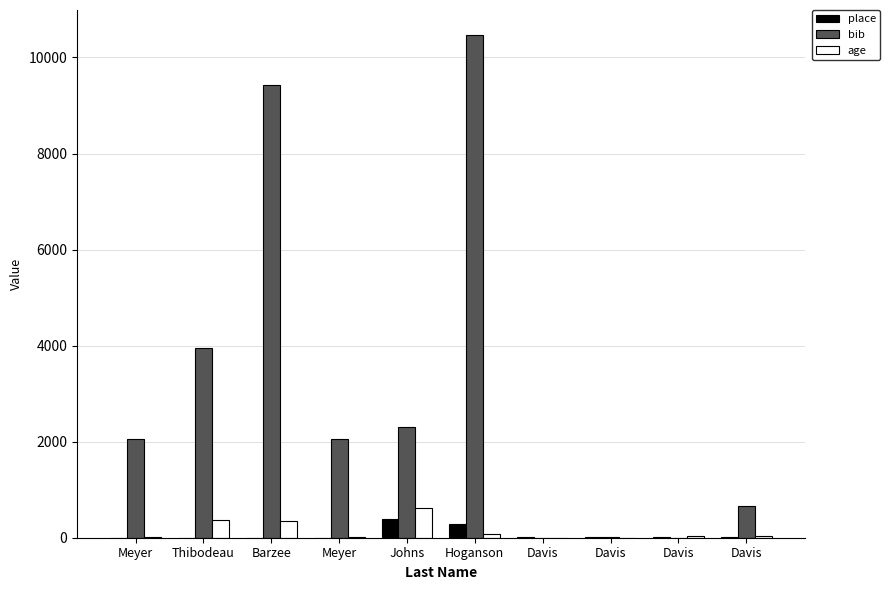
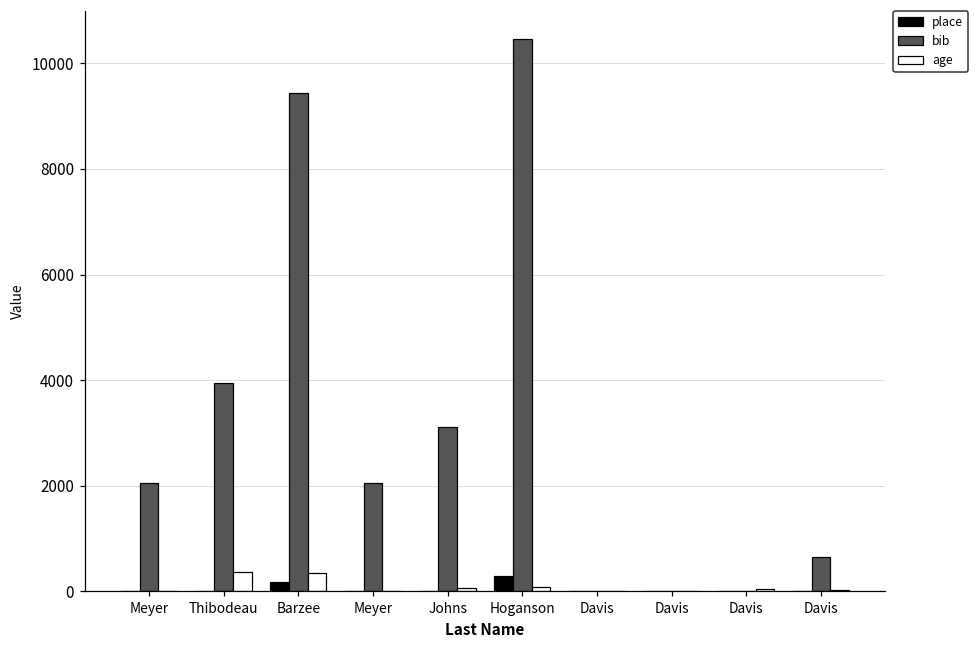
place, Barzee: 0 -> 200
place, Johns: 400 -> 0
bib, Johns: 2300 -> 3100
age, Johns: 600 -> 100
